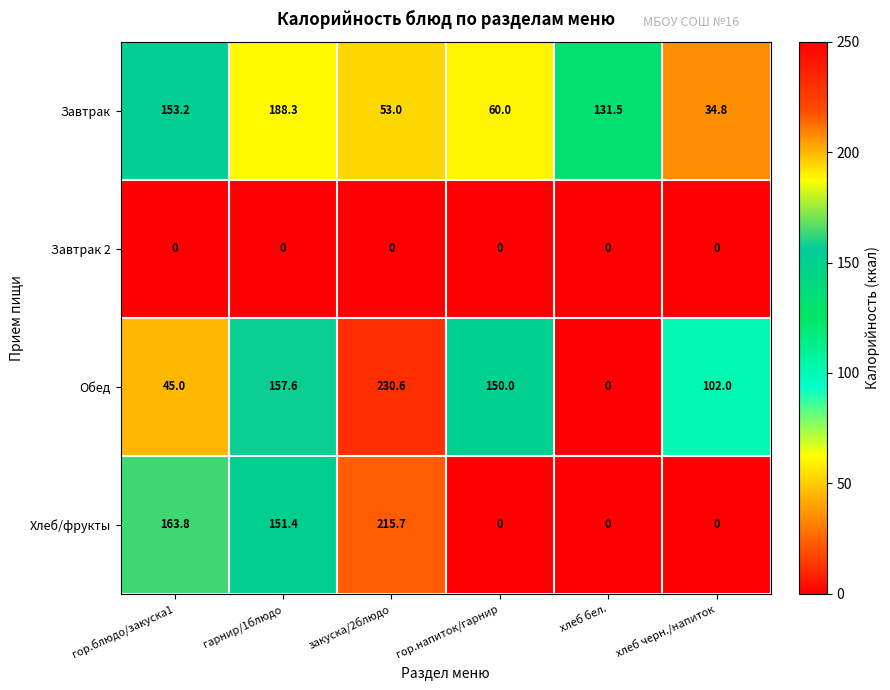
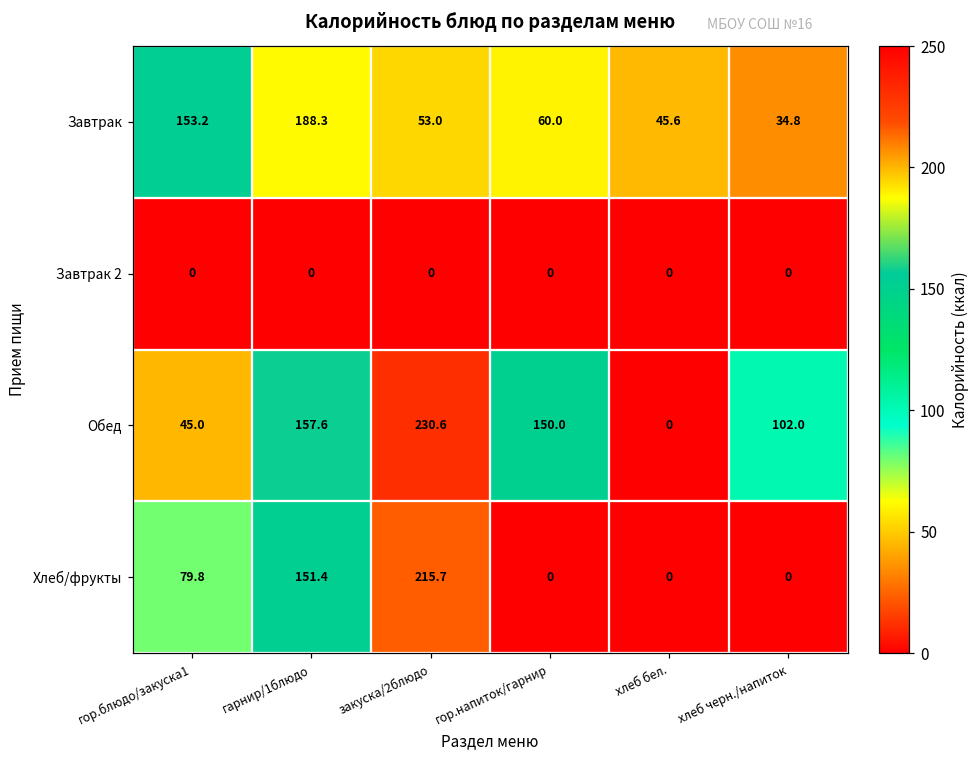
Завтрак, хлеб бел.: 131.5 -> 45.6
Хлеб/фрукты, гор.блюдо/закуска1: 163.8 -> 79.8
